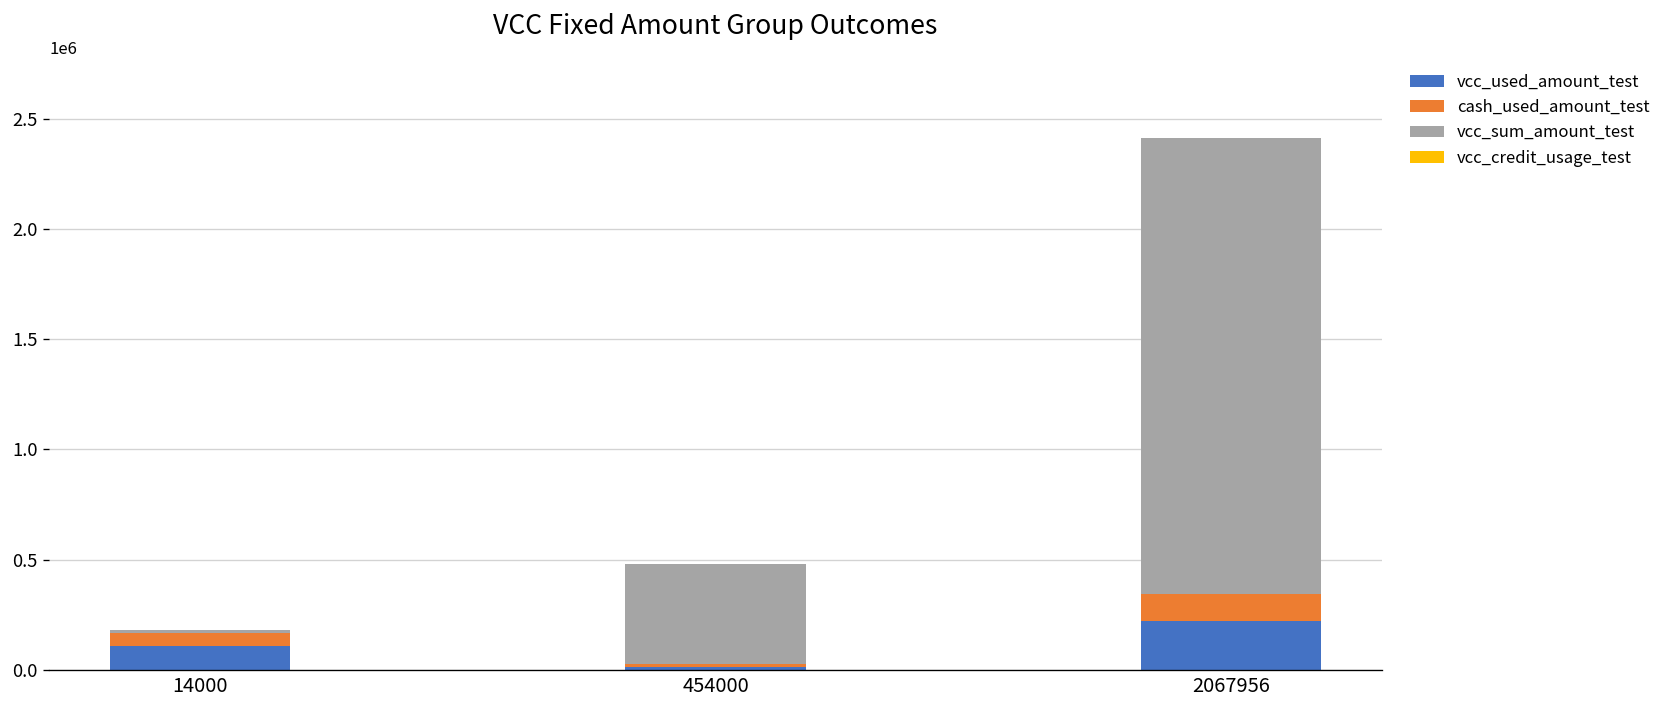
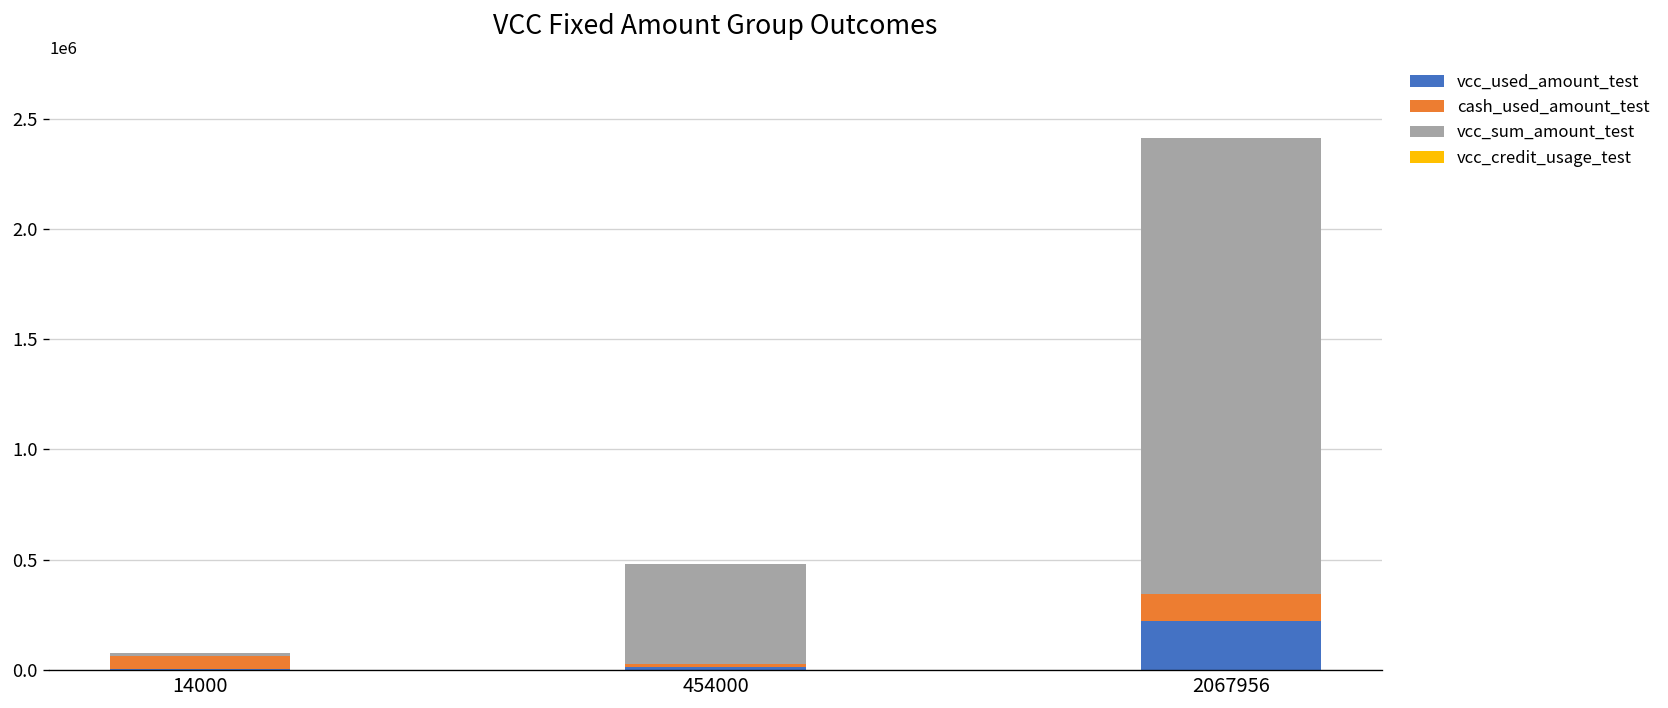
vcc_used_amount_test, 14000: 110000 -> 10000
